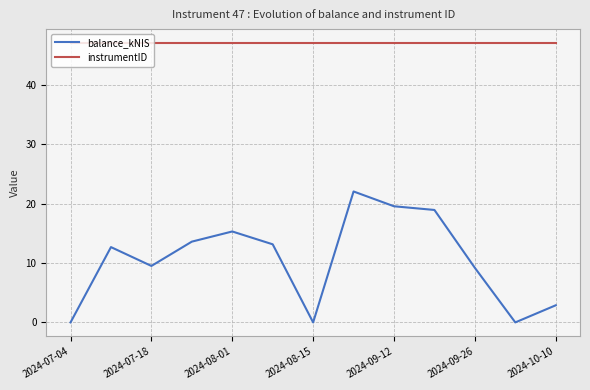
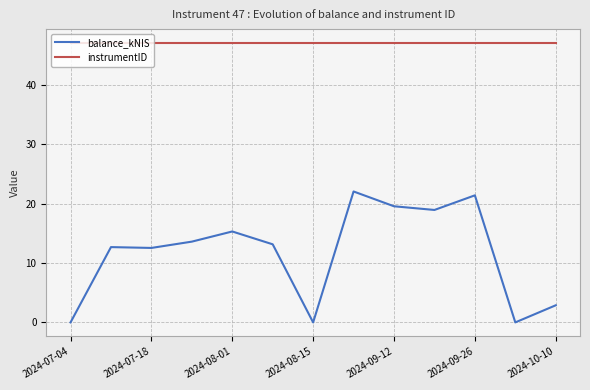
balance_kNIS, 2024-07-18: 10 -> 13
balance_kNIS, 2024-09-26: 9 -> 21
